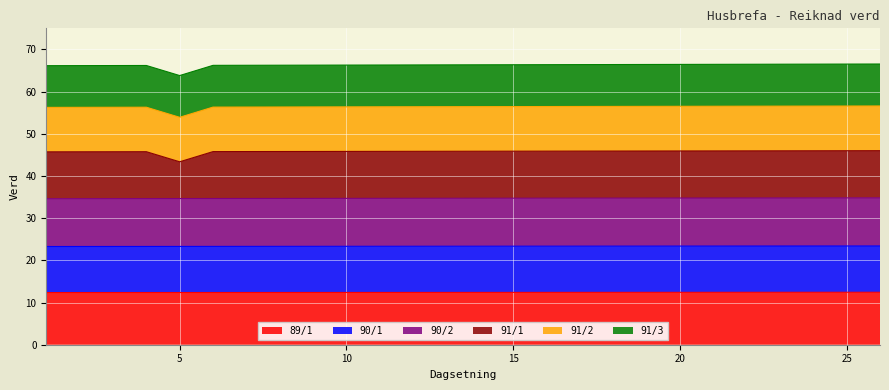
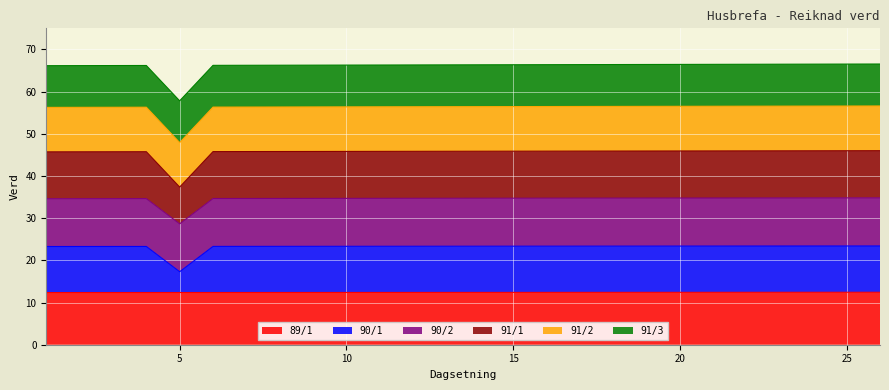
90/1, 5: 11 -> 5
